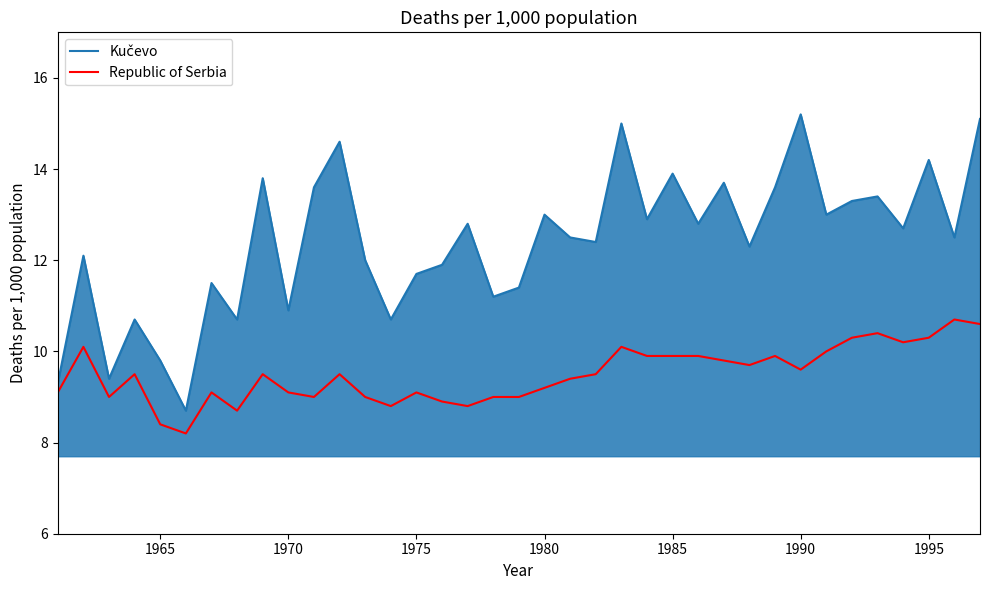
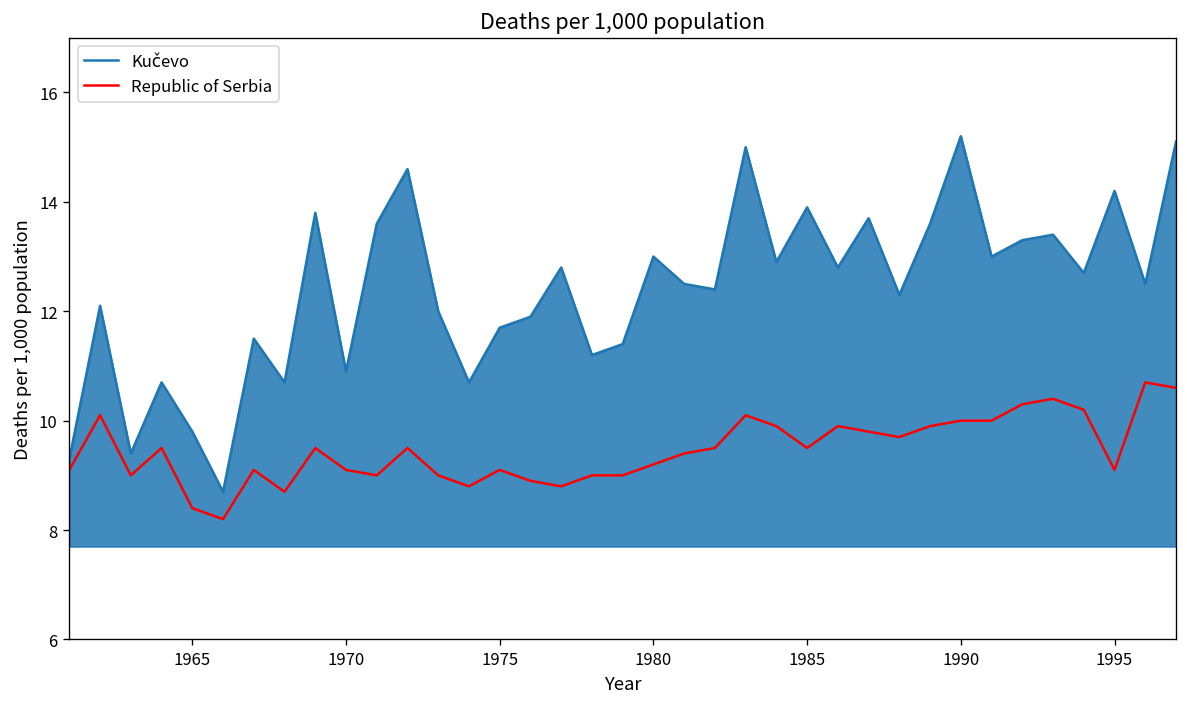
Republic of Serbia, 1985: 9.9 -> 9.5
Republic of Serbia, 1990: 9.6 -> 10.0
Republic of Serbia, 1995: 10.3 -> 9.1
